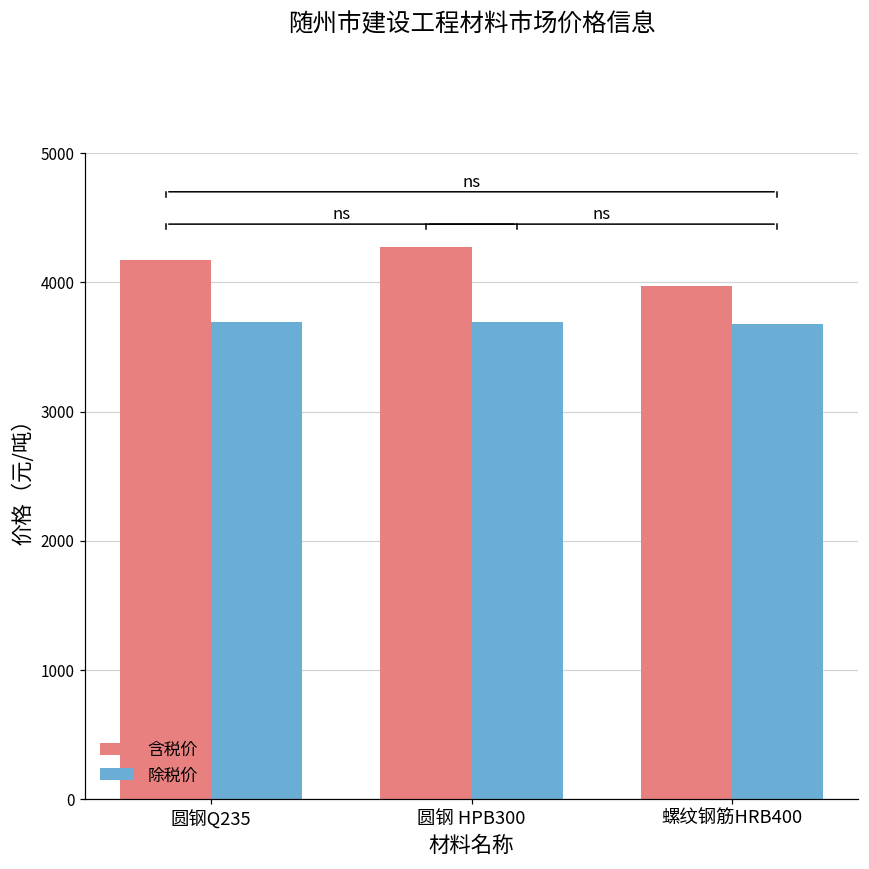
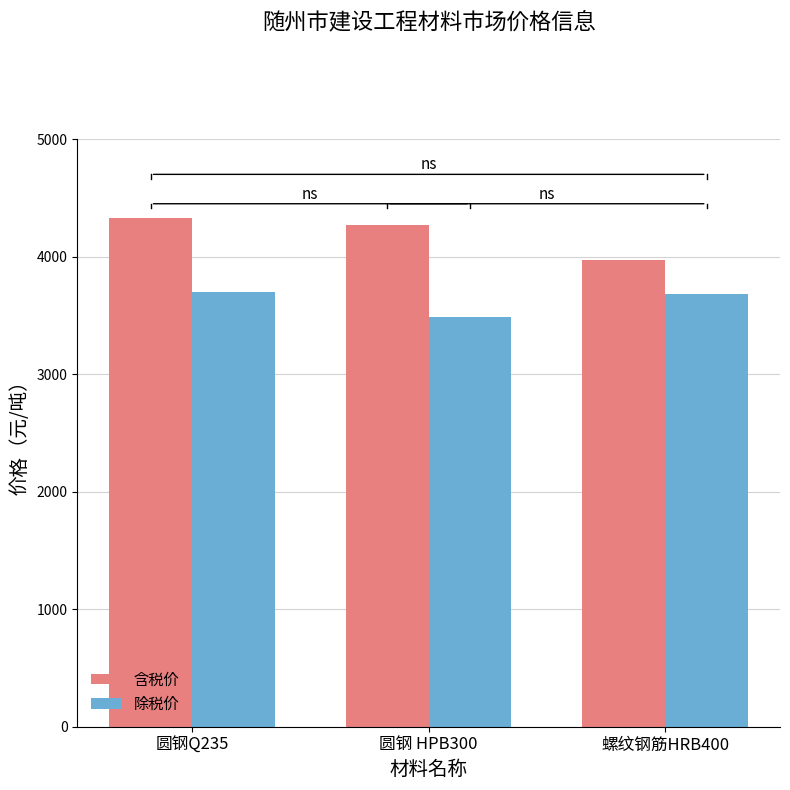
含税价, 圆钢Q235: 4180 -> 4330
除税价, 圆钢 HPB300: 3700 -> 3490
